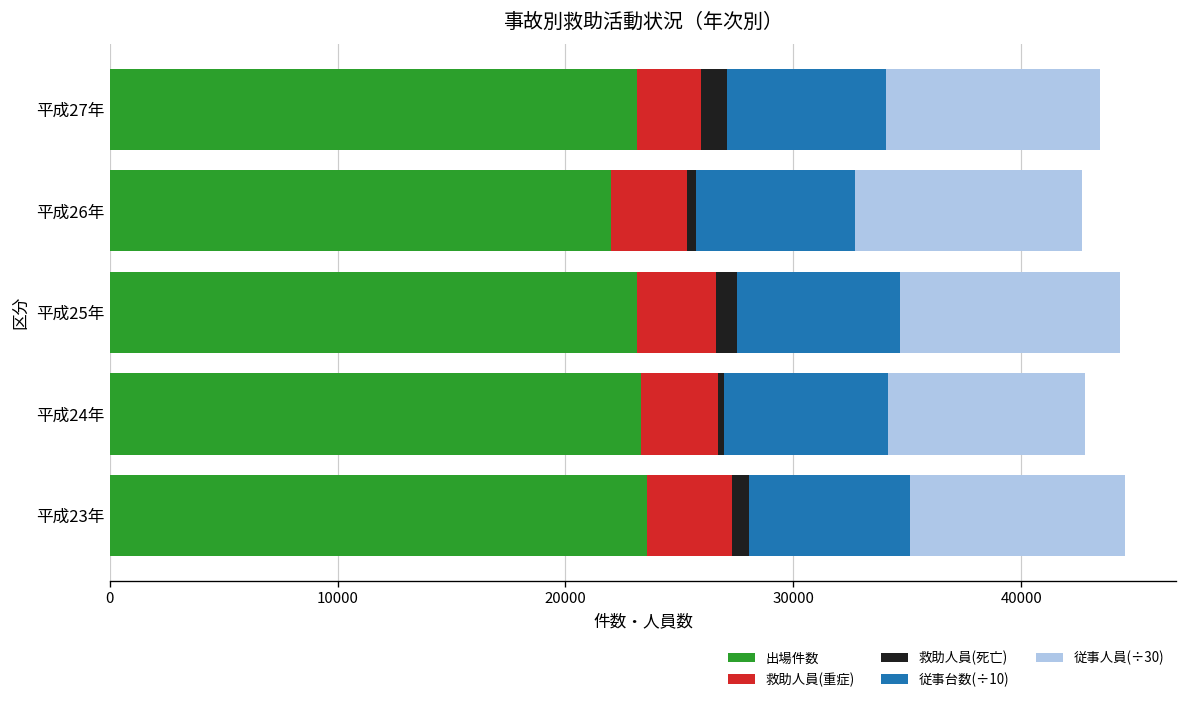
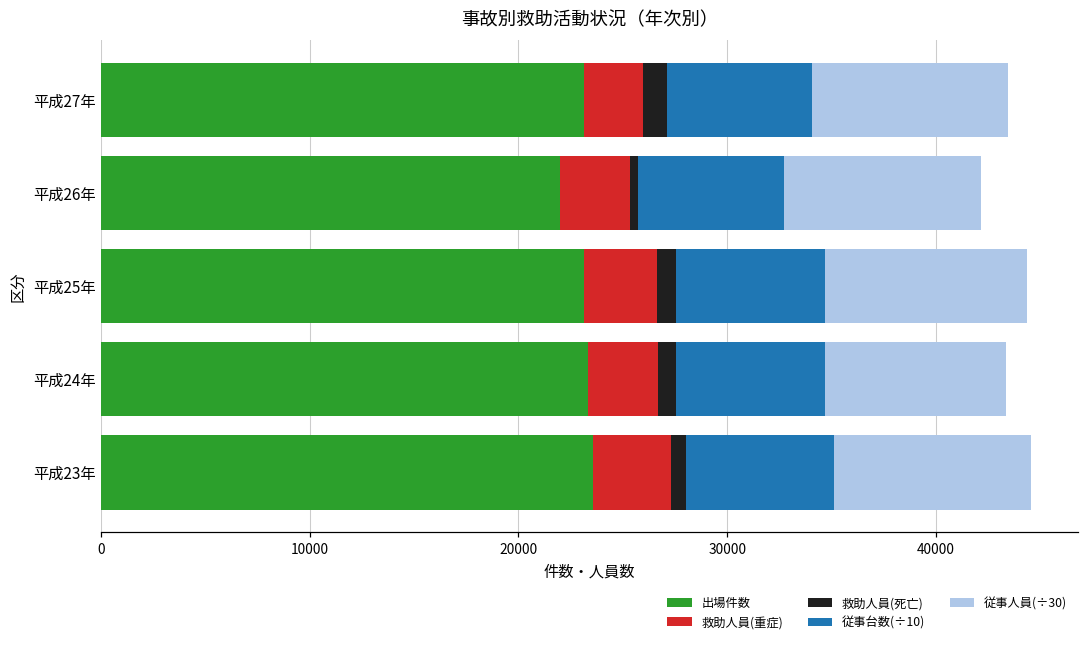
従事人員(÷30), 平成26年: 10000 -> 9500
救助人員(死亡), 平成24年: 300 -> 800
